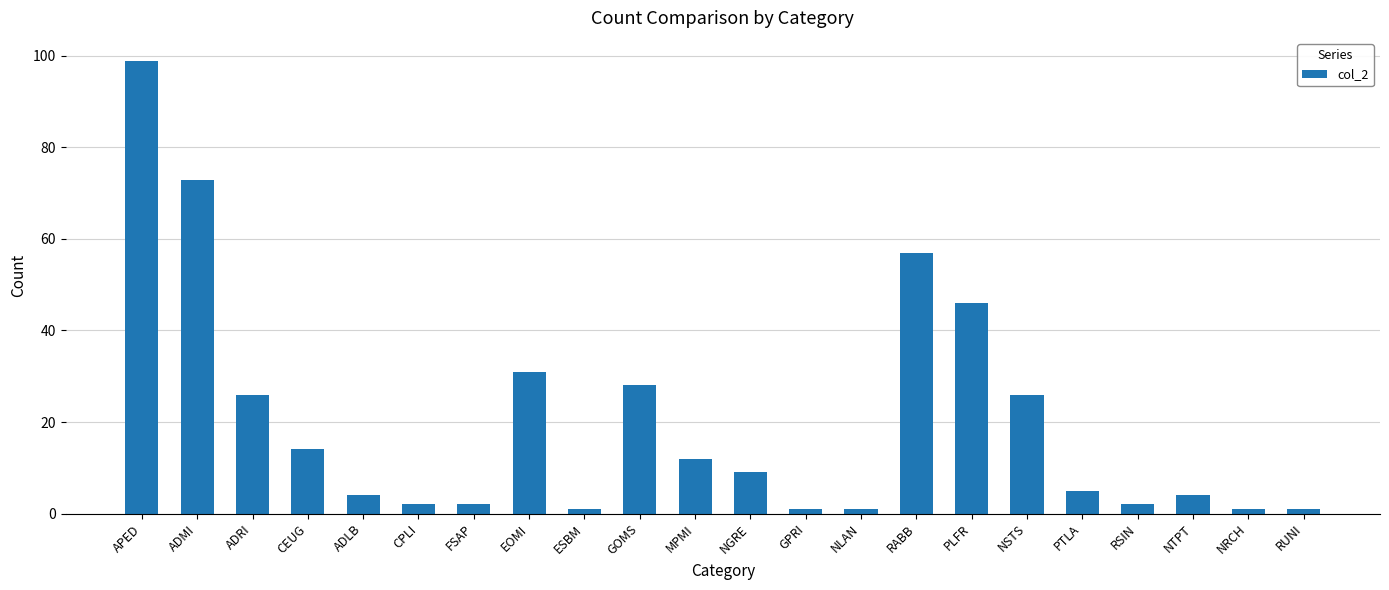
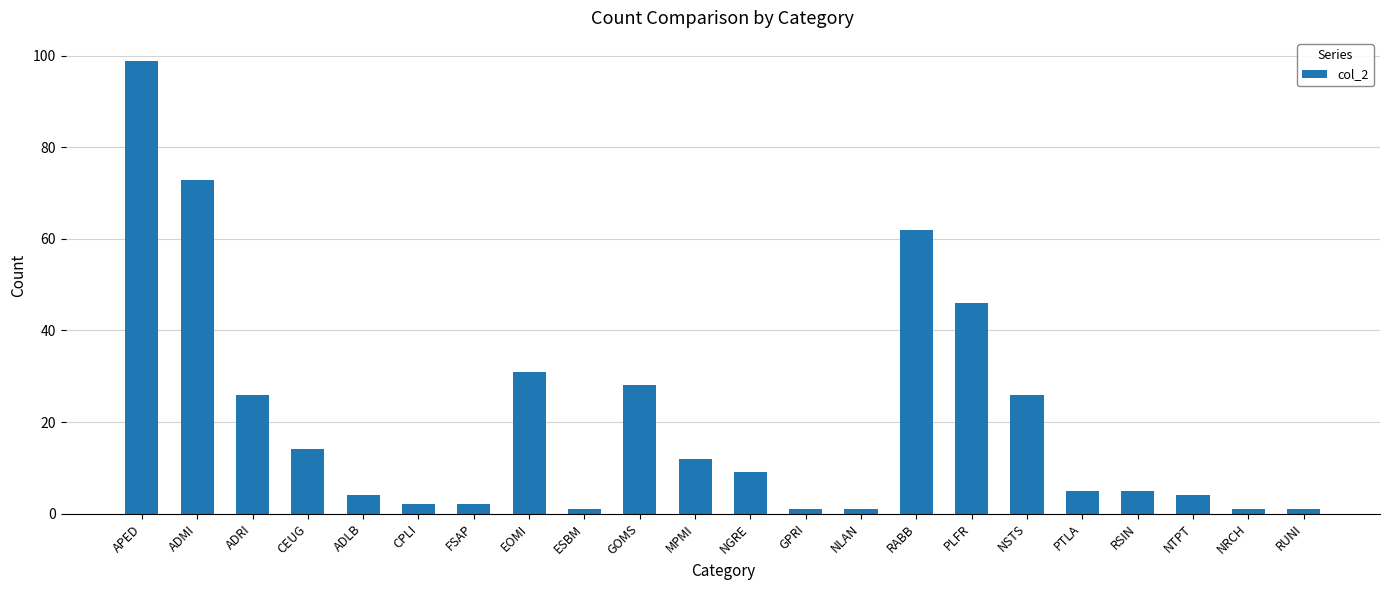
RABB: 57 -> 62
RSIN: 2 -> 5
